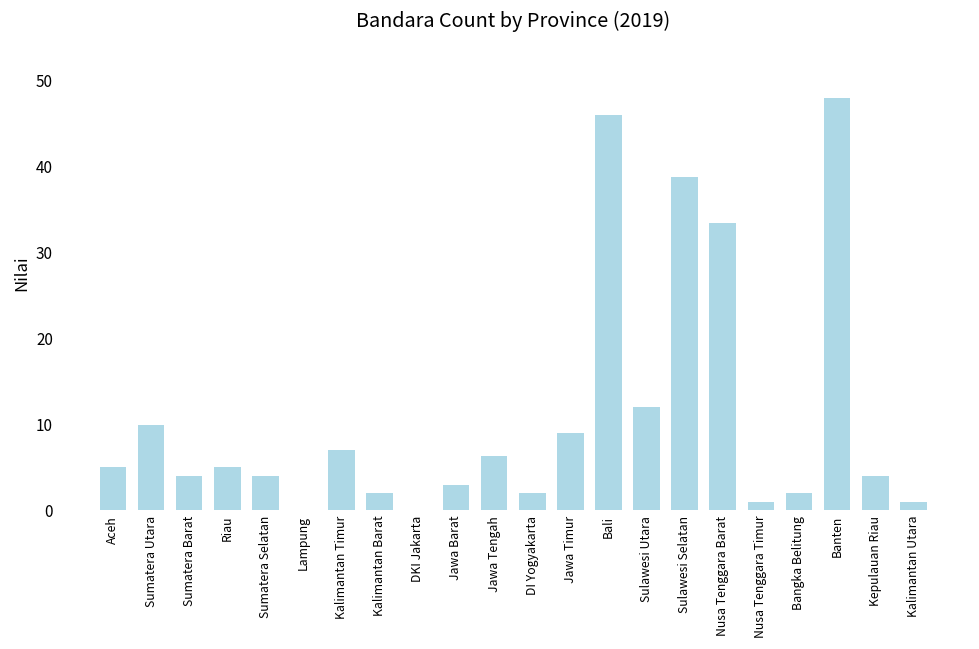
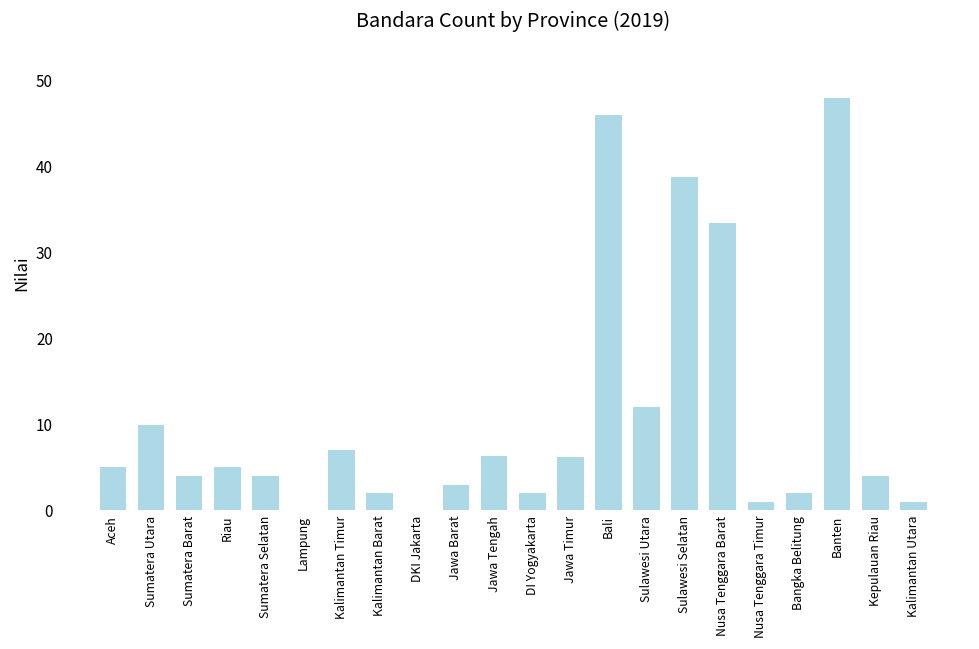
Jawa Timur: 9 -> 6
